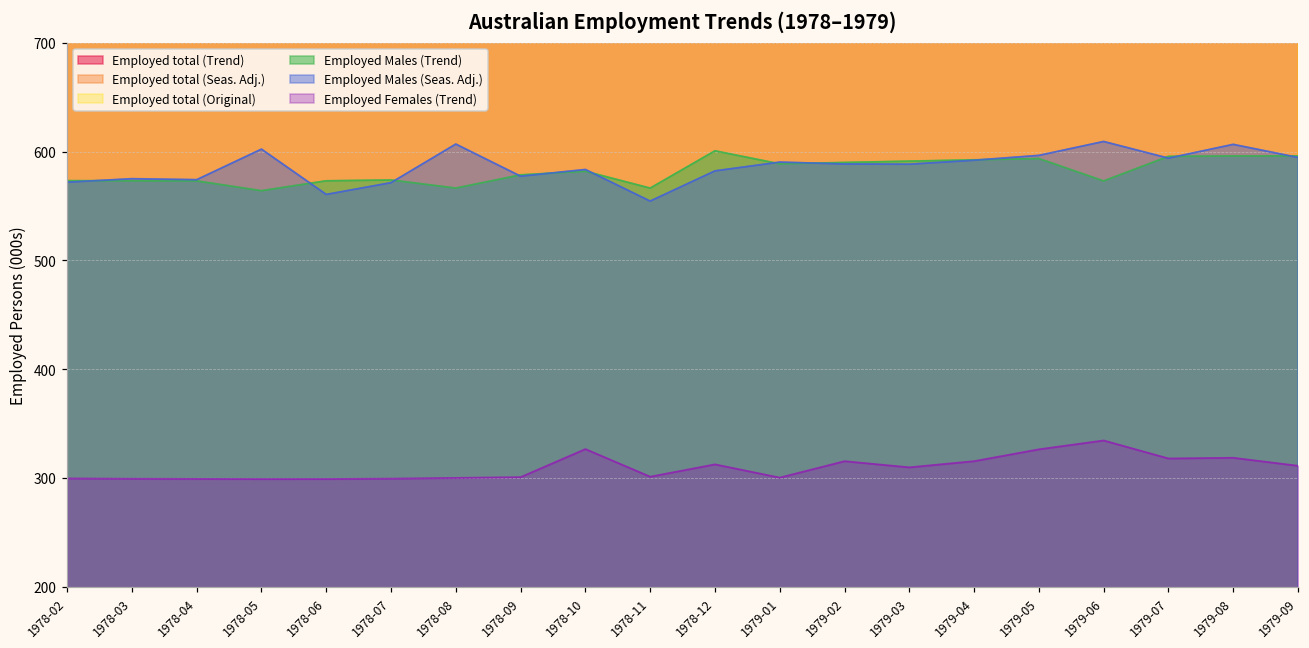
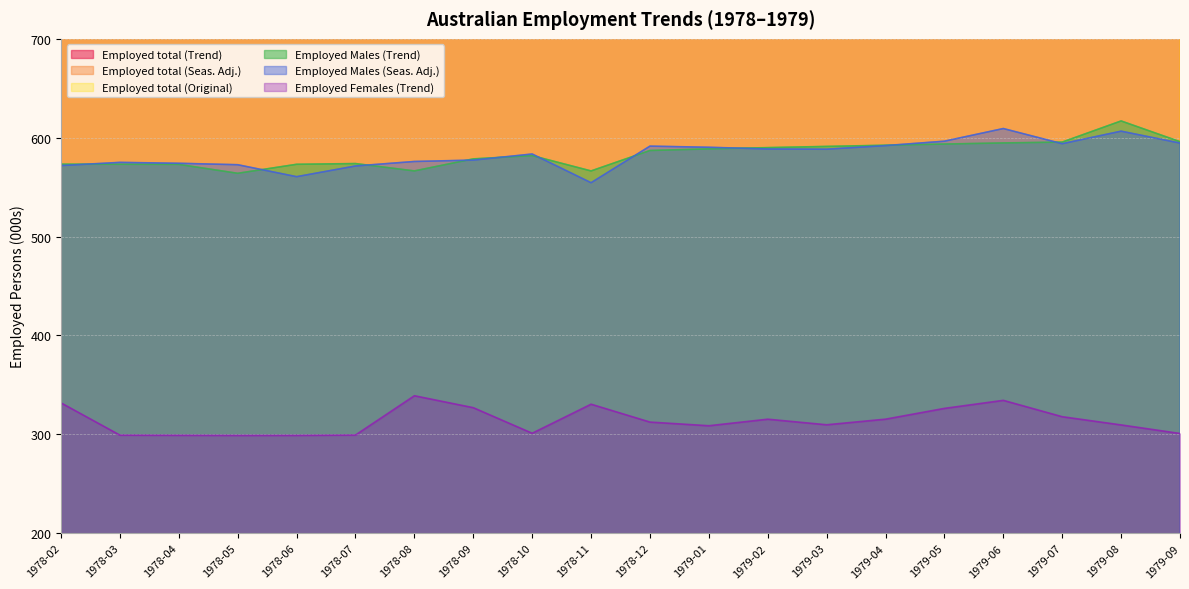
Employed Females (Trend), 1978-02: 300 -> 330
Employed Males (Seas. Adj.), 1978-05: 600 -> 570
Employed Males (Seas. Adj.), 1978-08: 610 -> 580
Employed Females (Trend), 1978-08: 300 -> 340
Employed Females (Trend), 1978-09: 300 -> 330
Employed Females (Trend), 1978-10: 330 -> 300
Employed Females (Trend), 1978-11: 300 -> 330
Employed Males (Trend), 1978-12: 600 -> 590
Employed Males (Seas. Adj.), 1978-12: 580 -> 590
Employed Females (Trend), 1979-01: 300 -> 310
Employed Males (Trend), 1979-06: 570 -> 590
Employed Males (Trend), 1979-08: 600 -> 620
Employed Females (Trend), 1979-08: 320 -> 310
Employed Females (Trend), 1979-09: 310 -> 300
